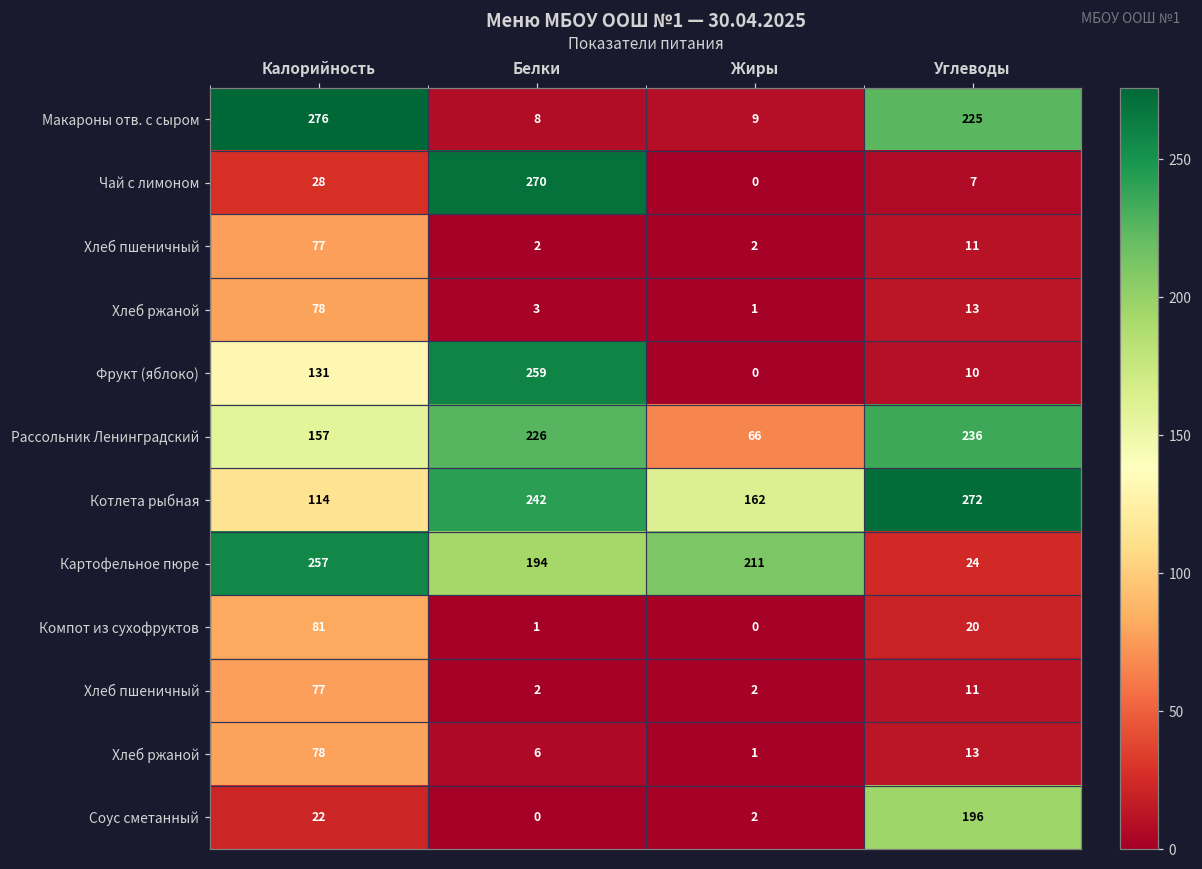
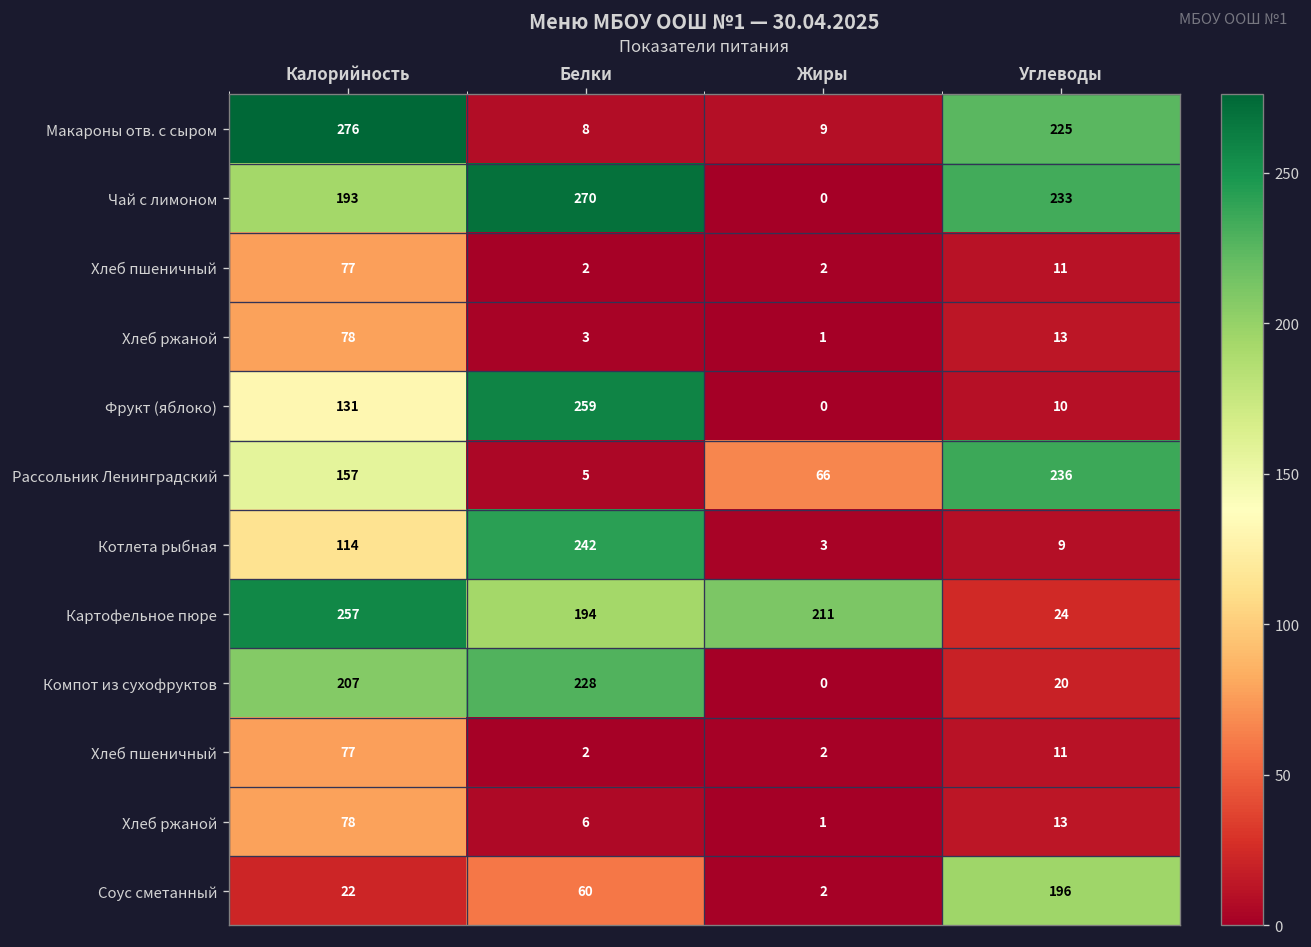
Чай с лимоном, Калорийность: 28 -> 193
Чай с лимоном, Углеводы: 7 -> 233
Рассольник Ленинградский, Белки: 226 -> 5
Котлета рыбная, Жиры: 162 -> 3
Котлета рыбная, Углеводы: 272 -> 9
Компот из сухофруктов, Калорийность: 81 -> 207
Компот из сухофруктов, Белки: 1 -> 228
Соус сметанный, Белки: 0 -> 60
